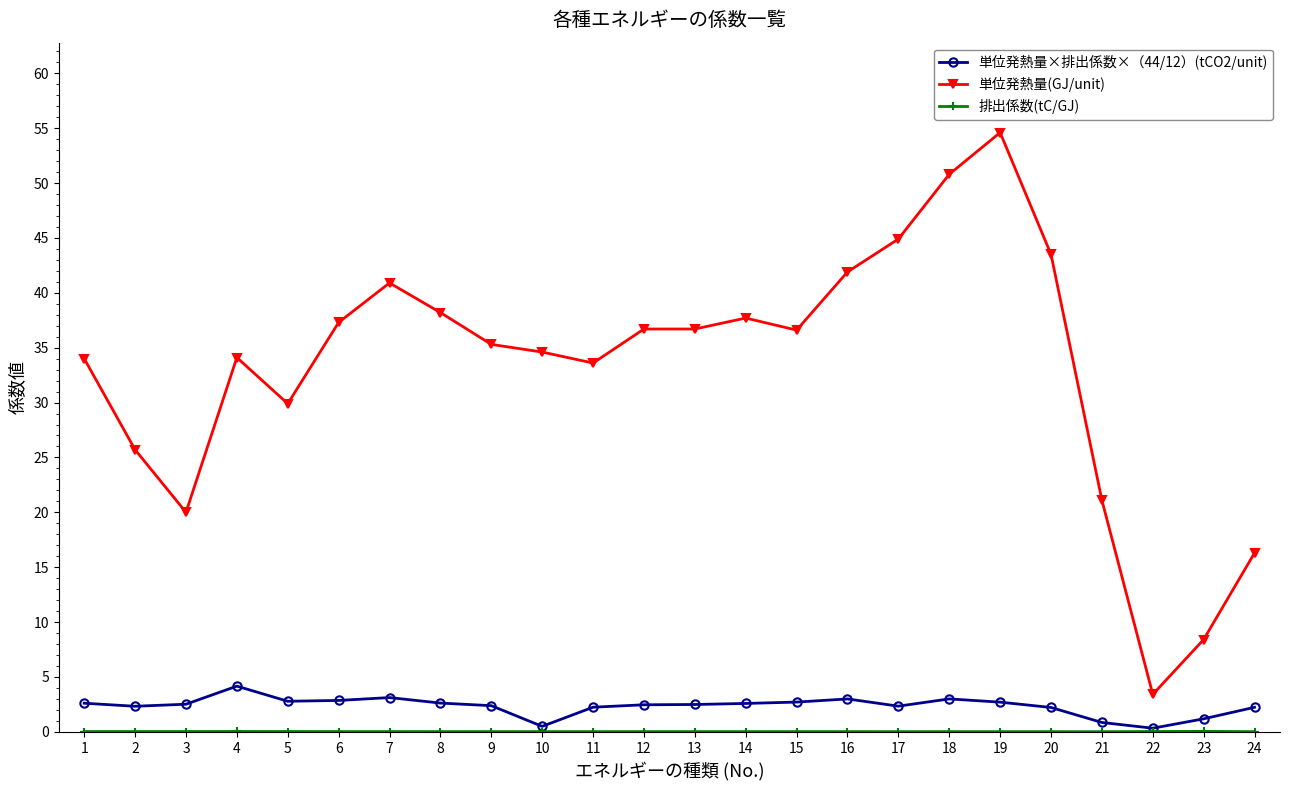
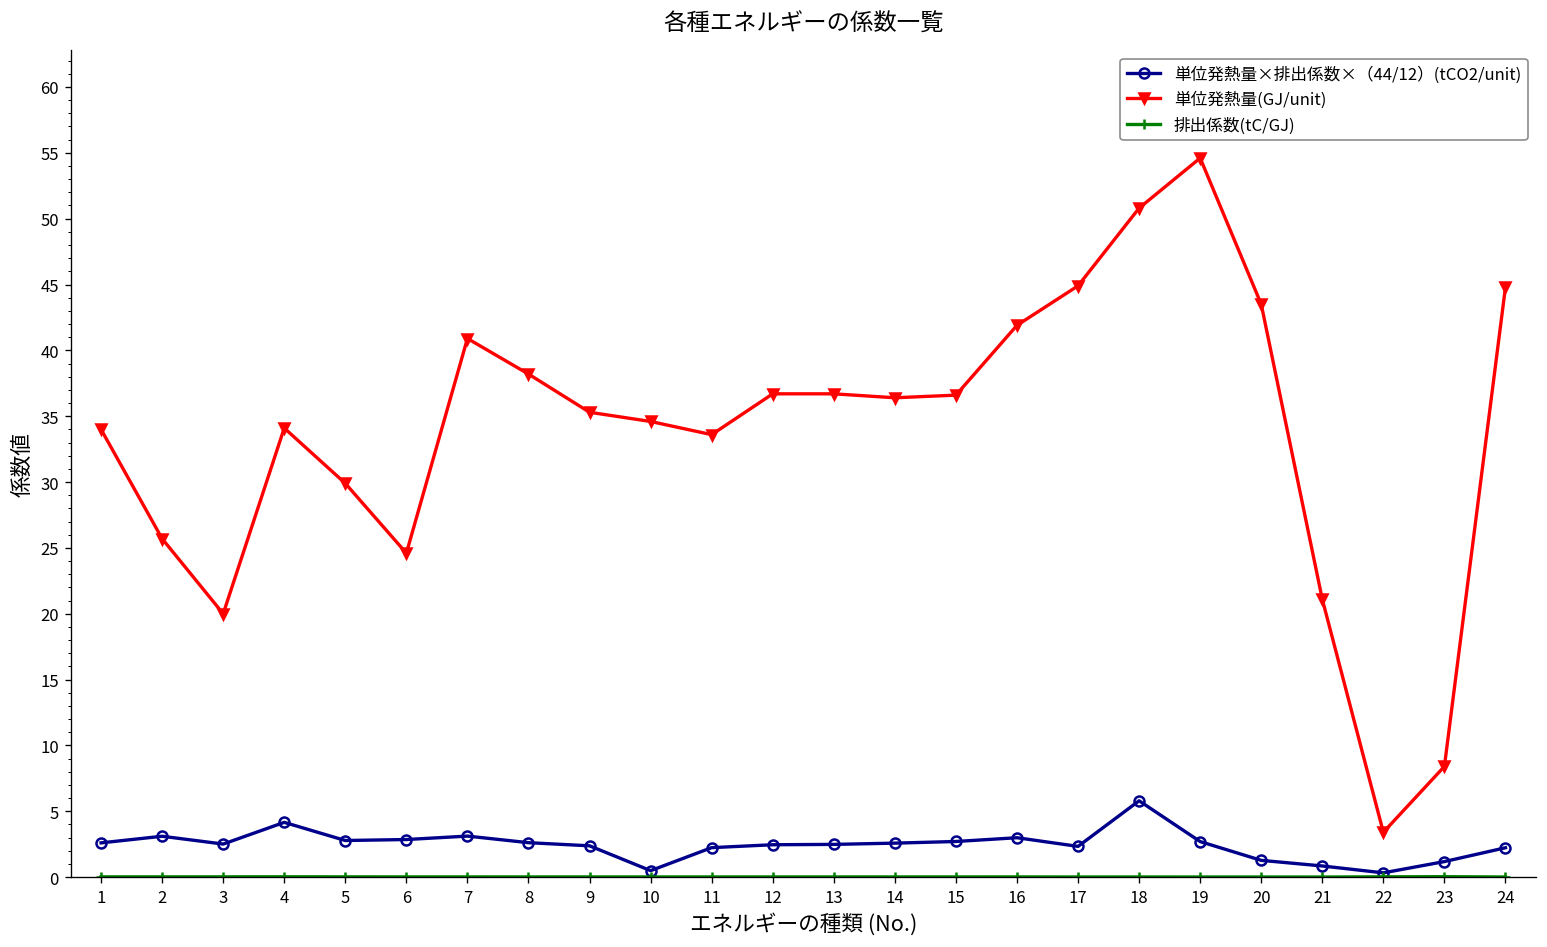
単位発熱量×排出係数×（44/12）(tCO2/unit), 2: 2.3 -> 3.1
単位発熱量(GJ/unit), 6: 37.3 -> 24.6
単位発熱量(GJ/unit), 14: 37.7 -> 36.4
単位発熱量×排出係数×（44/12）(tCO2/unit), 18: 3.0 -> 5.8
単位発熱量×排出係数×（44/12）(tCO2/unit), 20: 2.2 -> 1.3
単位発熱量(GJ/unit), 24: 16.3 -> 44.8
